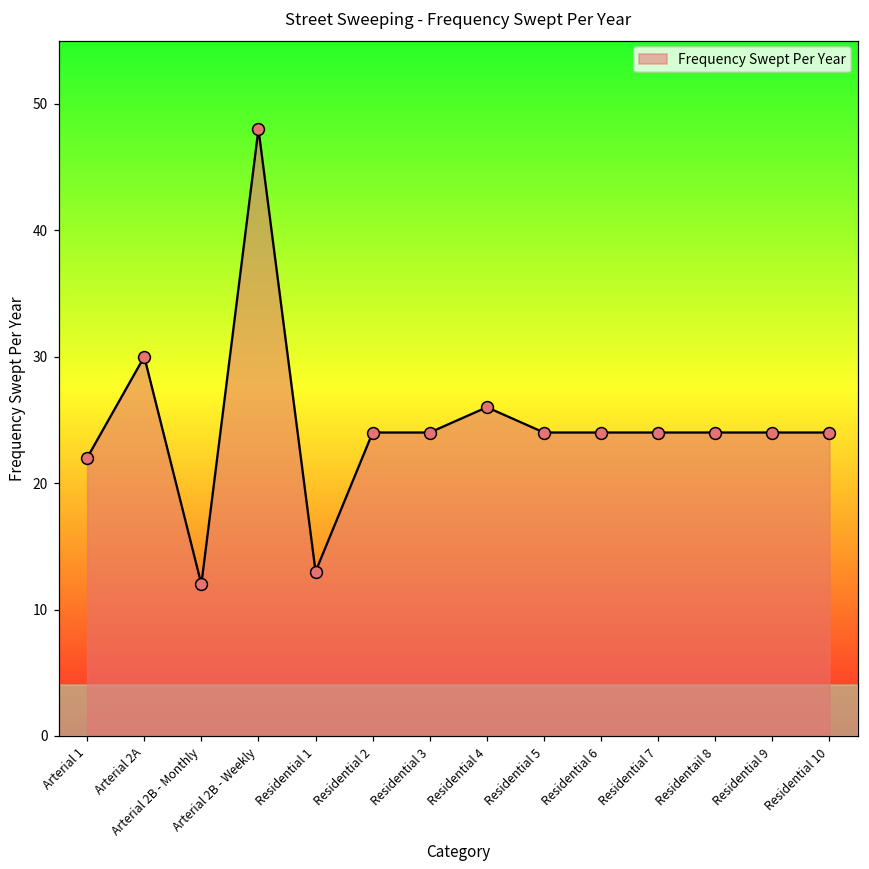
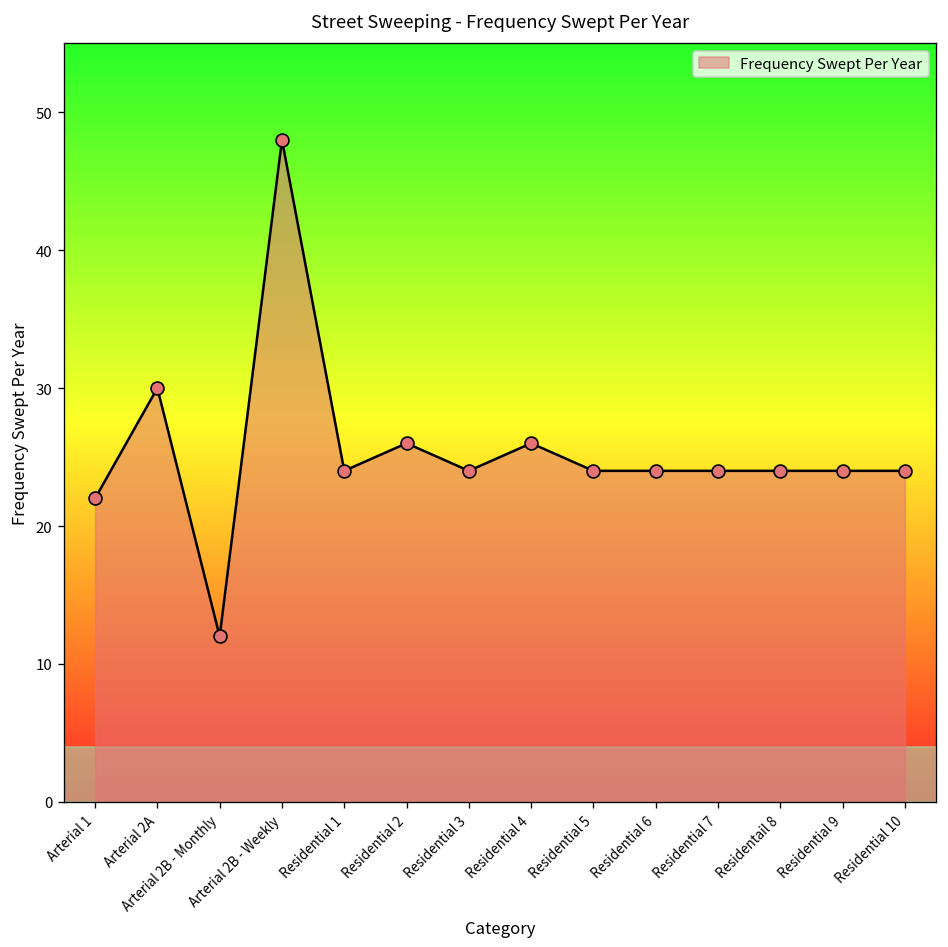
Residential 1: 13 -> 24
Residential 2: 24 -> 26
